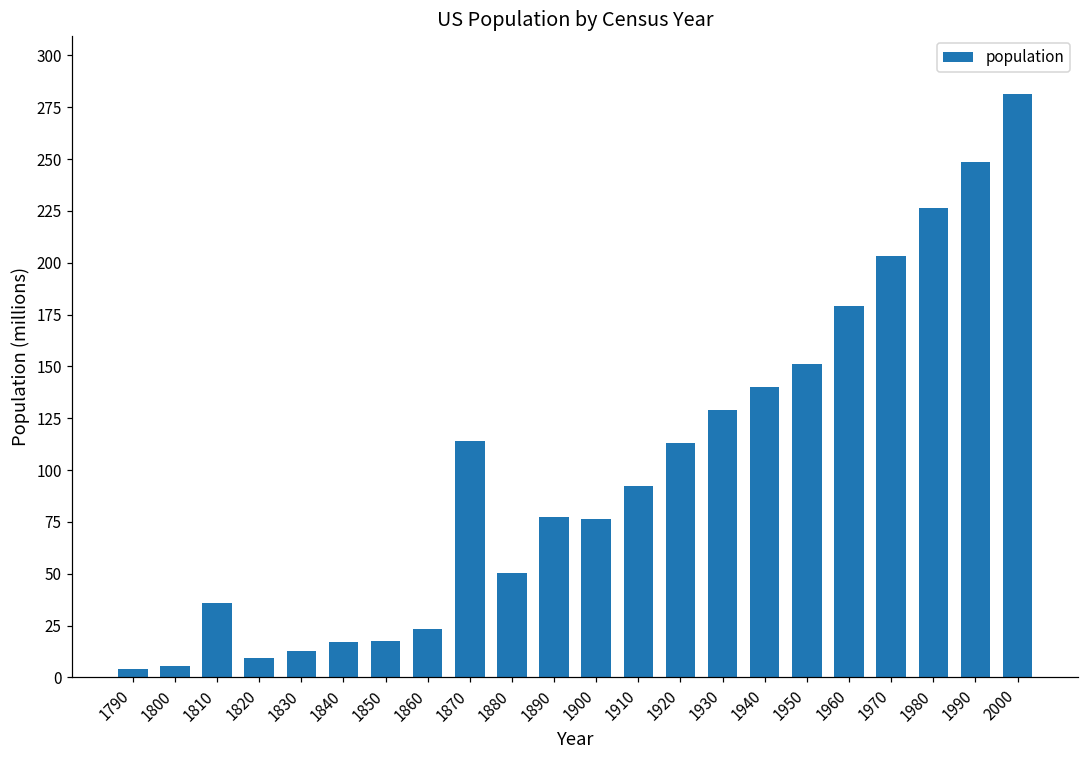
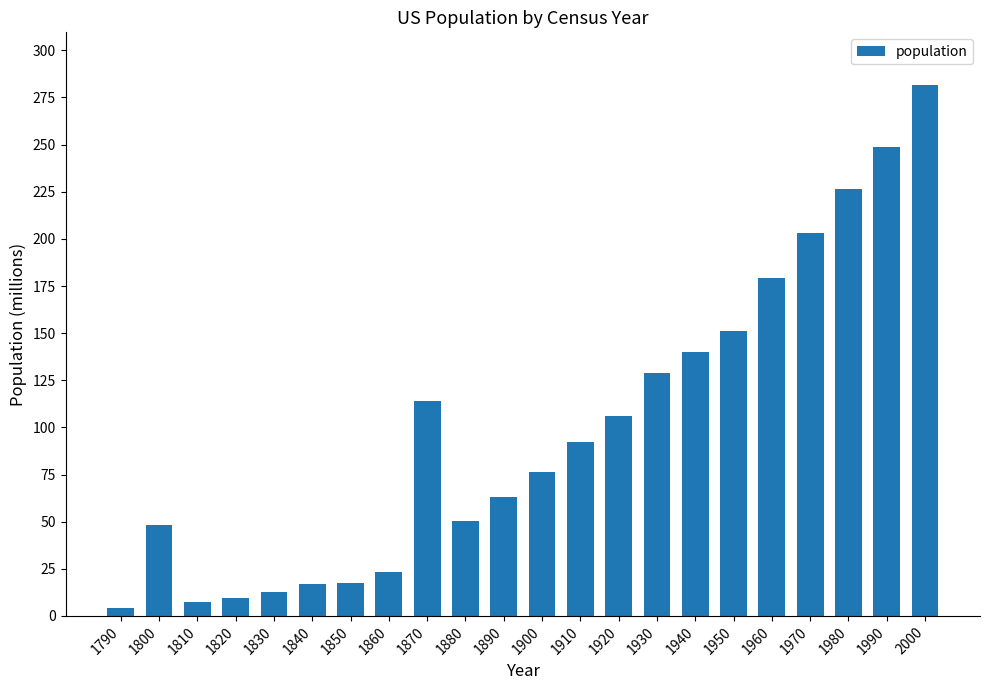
1800: 5 -> 48
1810: 36 -> 7
1890: 77 -> 63
1920: 113 -> 106
